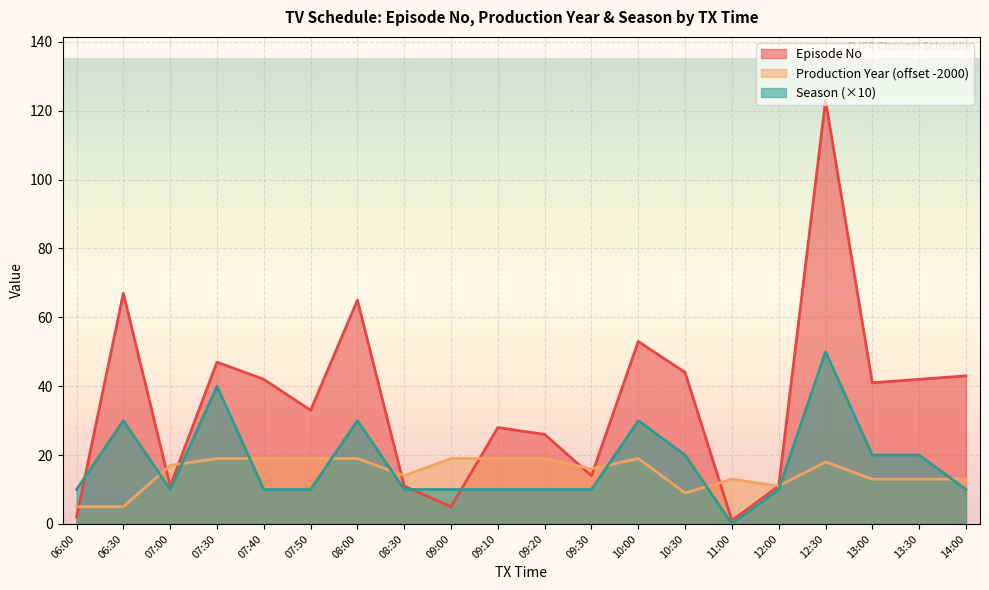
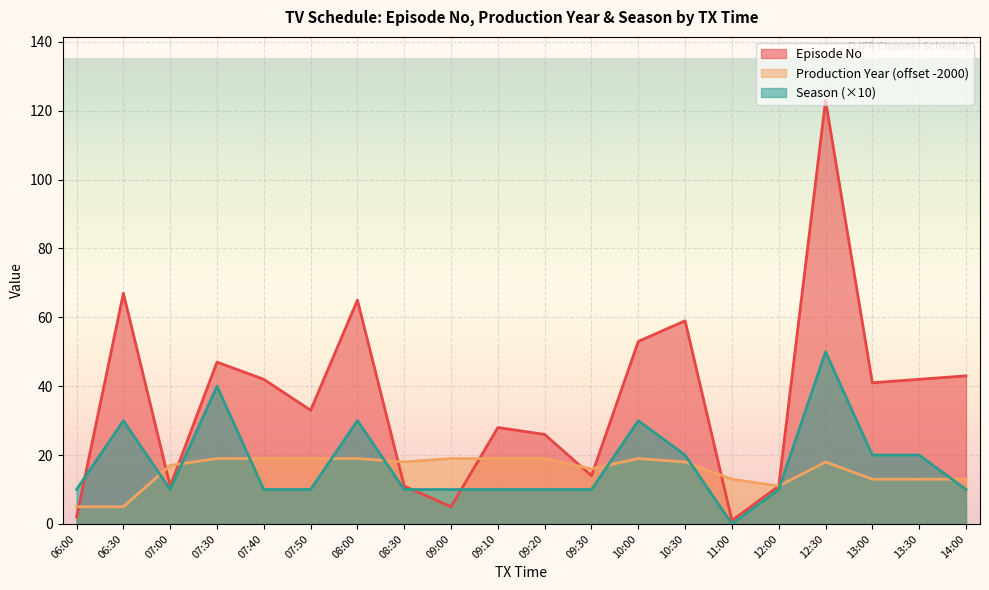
Production Year (offset -2000), 08:30: 14 -> 18
Episode No, 10:30: 44 -> 59
Production Year (offset -2000), 10:30: 9 -> 18
